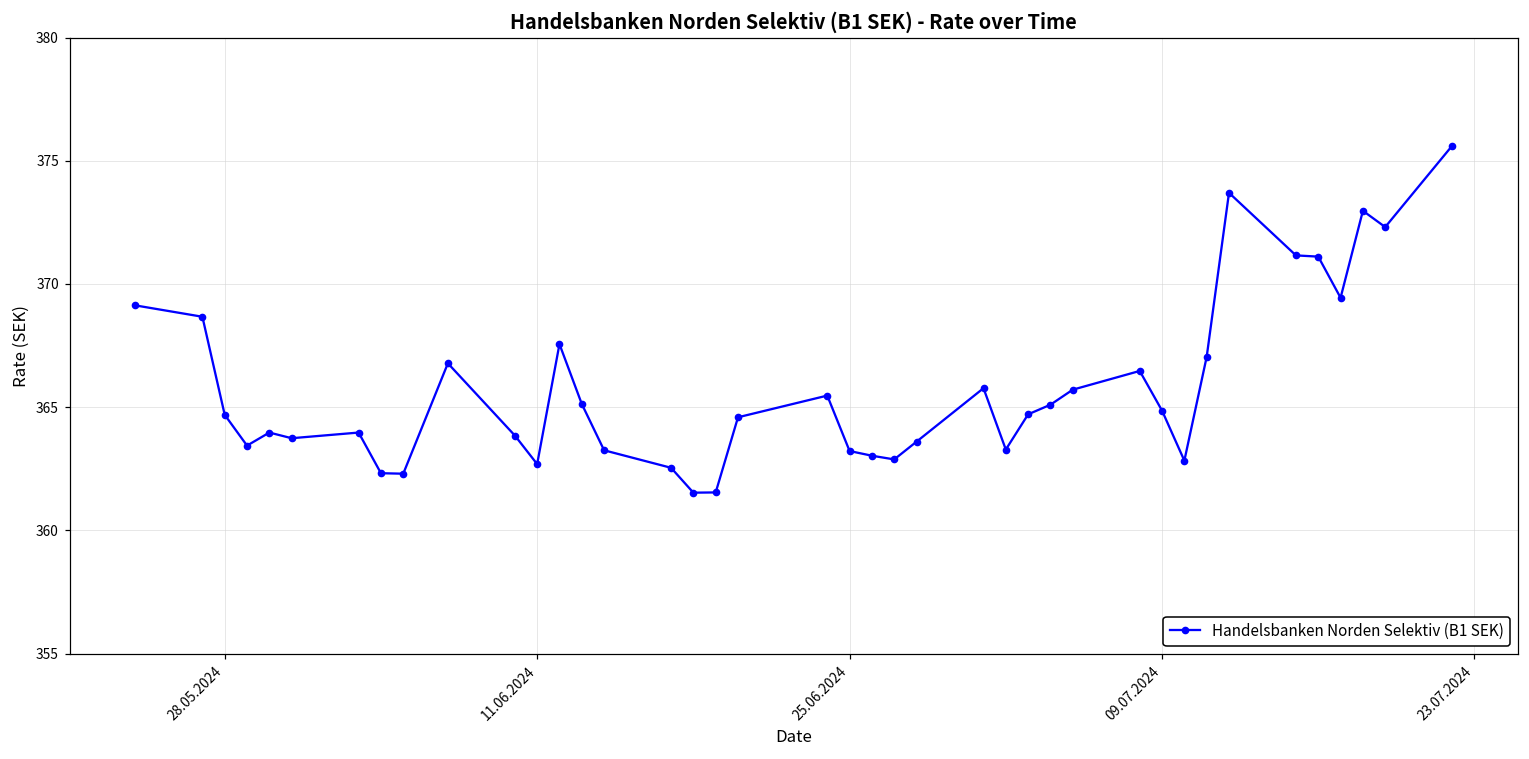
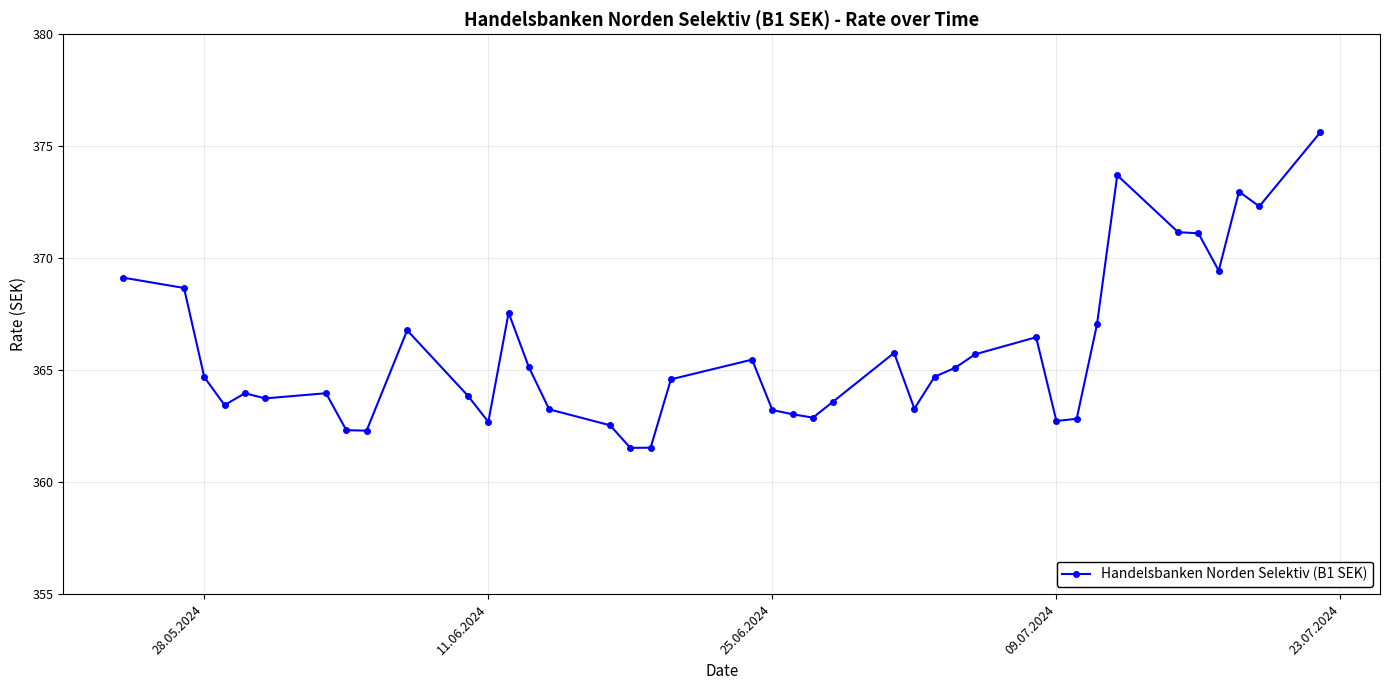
09.07.2024: 364.9 -> 362.7
